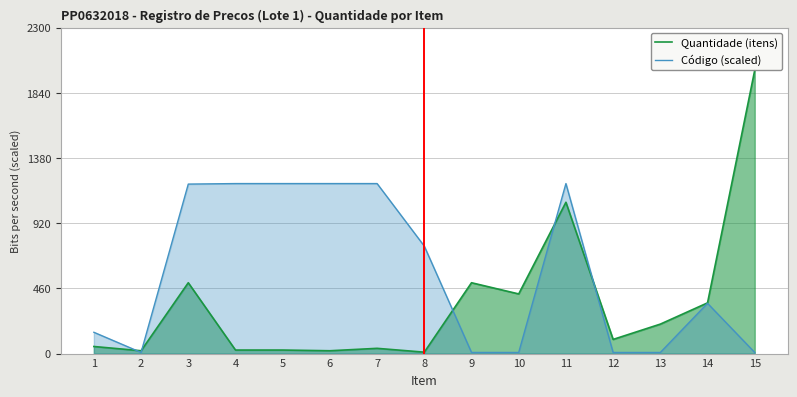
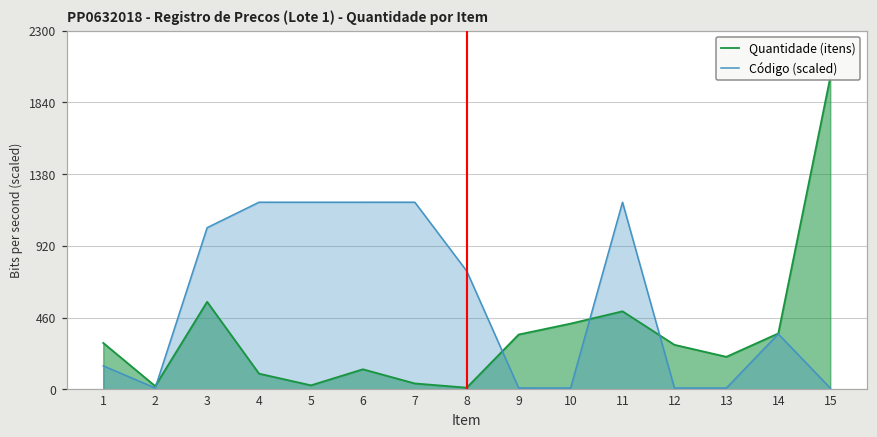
Quantidade (itens), 1: 50 -> 300
Quantidade (itens), 3: 500 -> 560
Código (scaled), 3: 1200 -> 1040
Quantidade (itens), 4: 30 -> 100
Quantidade (itens), 6: 20 -> 130
Quantidade (itens), 9: 500 -> 350
Quantidade (itens), 11: 1070 -> 500
Quantidade (itens), 12: 100 -> 290
